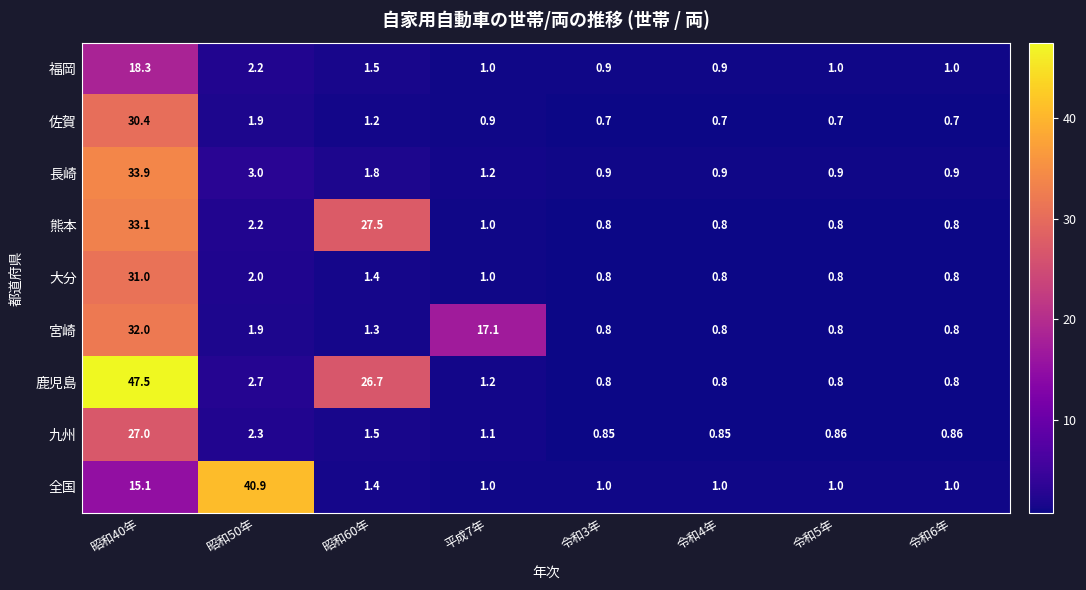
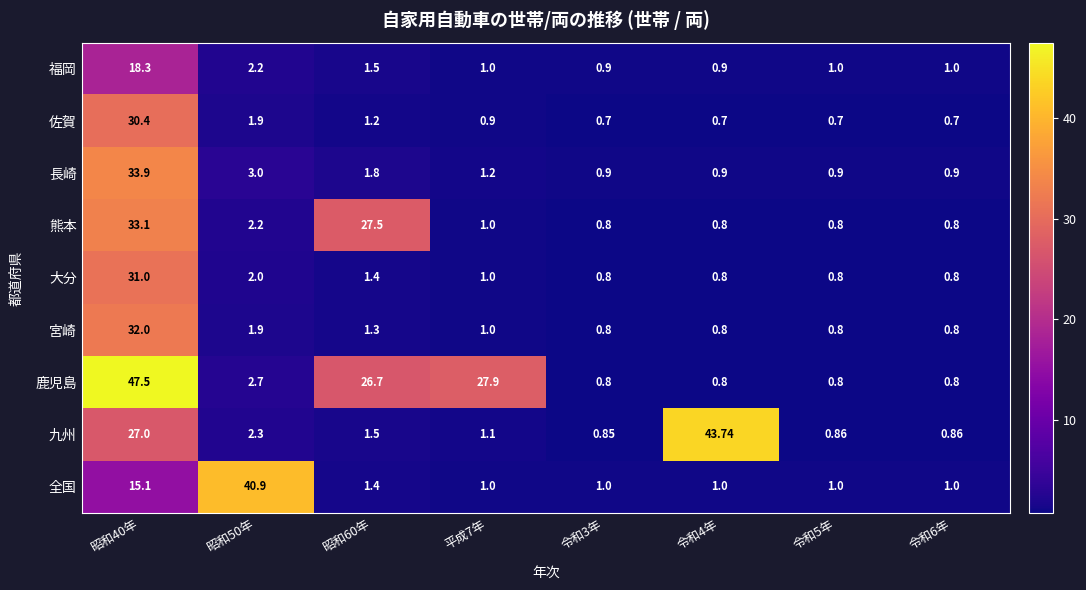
宮崎, 平成7年: 17.1 -> 1.0
鹿児島, 平成7年: 1.2 -> 27.9
九州, 令和4年: 0.85 -> 43.74
